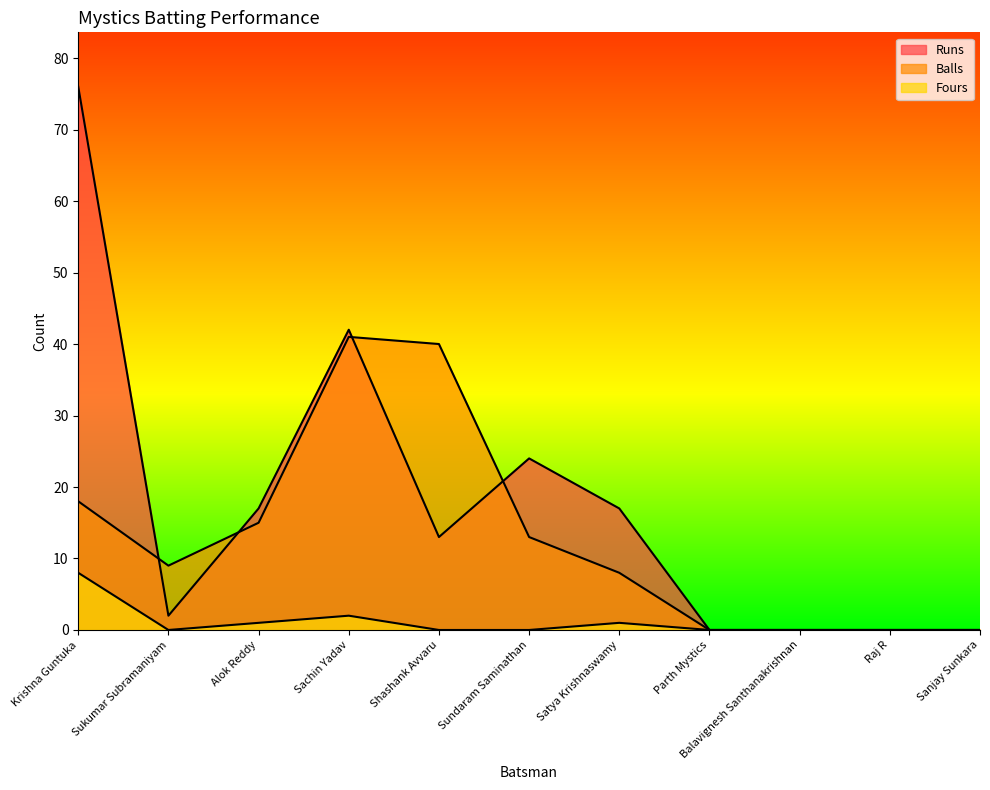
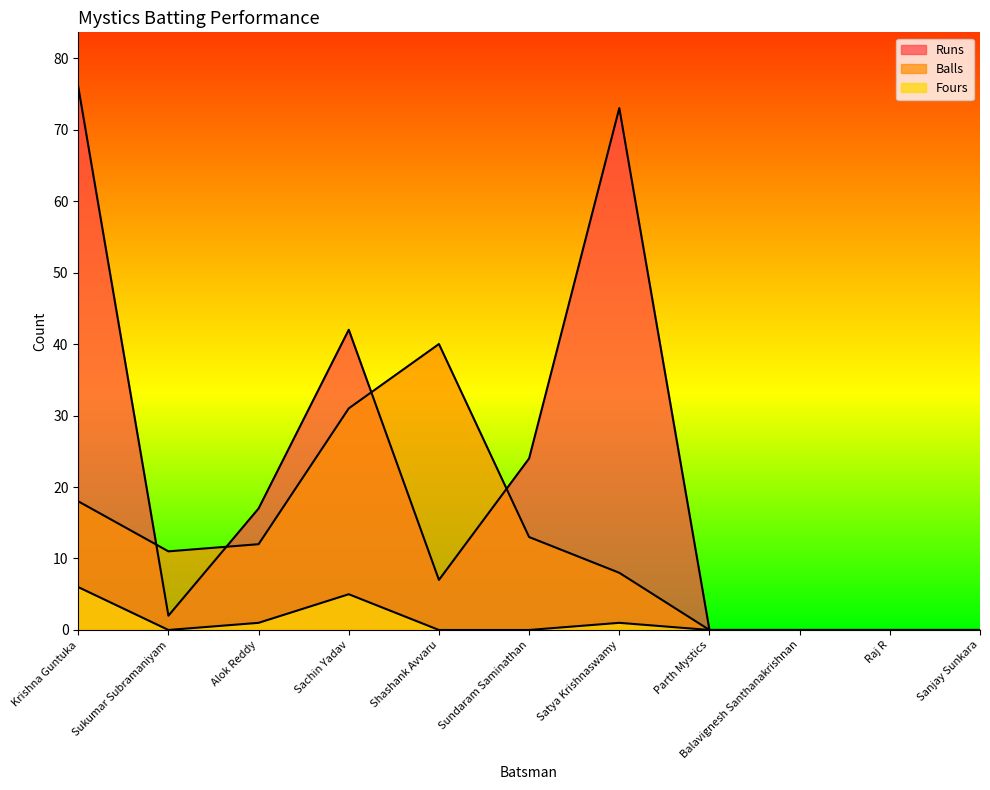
Fours, Krishna Guntuka: 8 -> 6
Balls, Sukumar Subramaniyam: 9 -> 11
Balls, Alok Reddy: 15 -> 12
Balls, Sachin Yadav: 41 -> 31
Fours, Sachin Yadav: 2 -> 5
Runs, Shashank Avvaru: 13 -> 7
Runs, Satya Krishnaswamy: 17 -> 73
